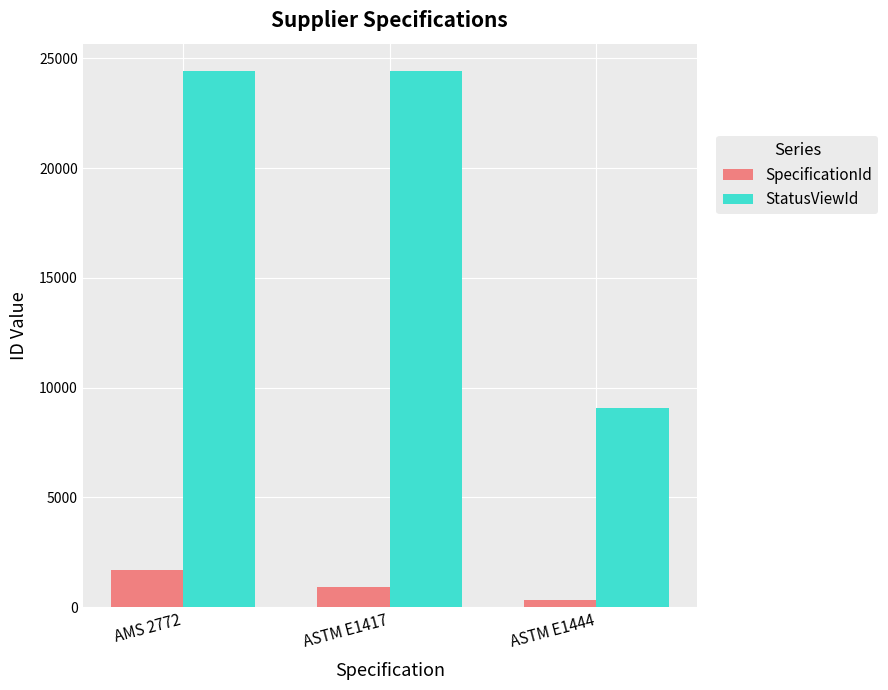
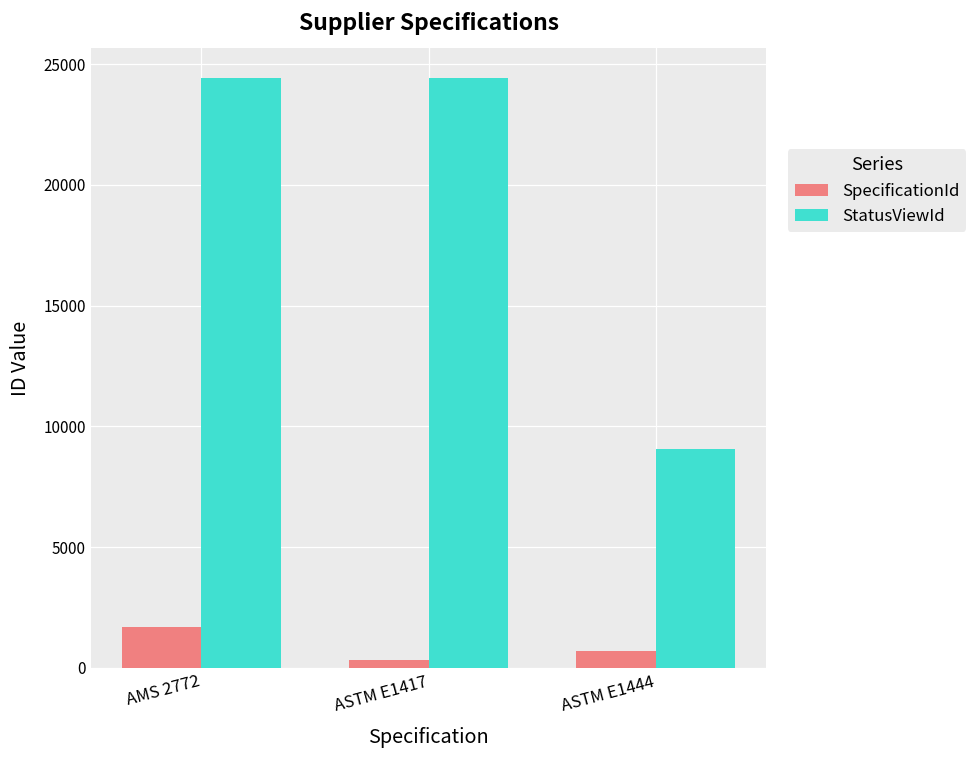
SpecificationId, ASTM E1417: 900 -> 300
SpecificationId, ASTM E1444: 300 -> 700
